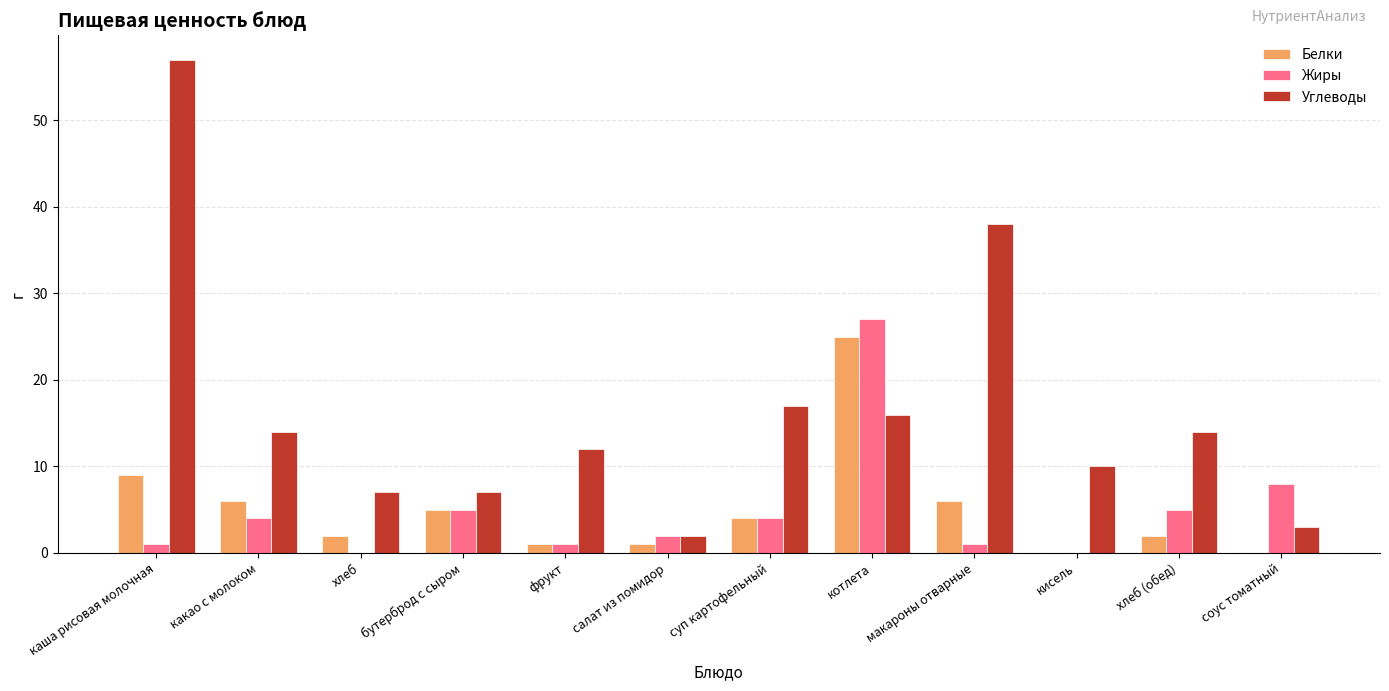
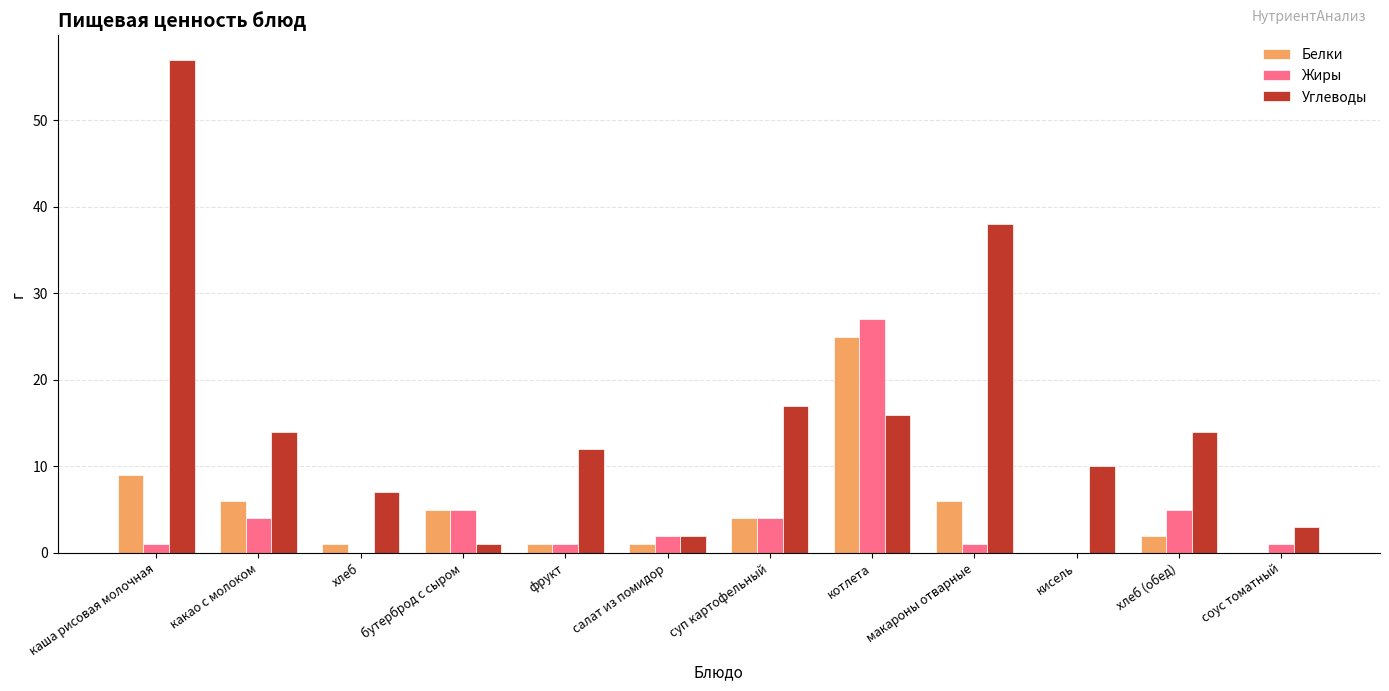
Белки, хлеб: 2 -> 1
Углеводы, бутерброд с сыром: 7 -> 1
Жиры, соус томатный: 8 -> 1
